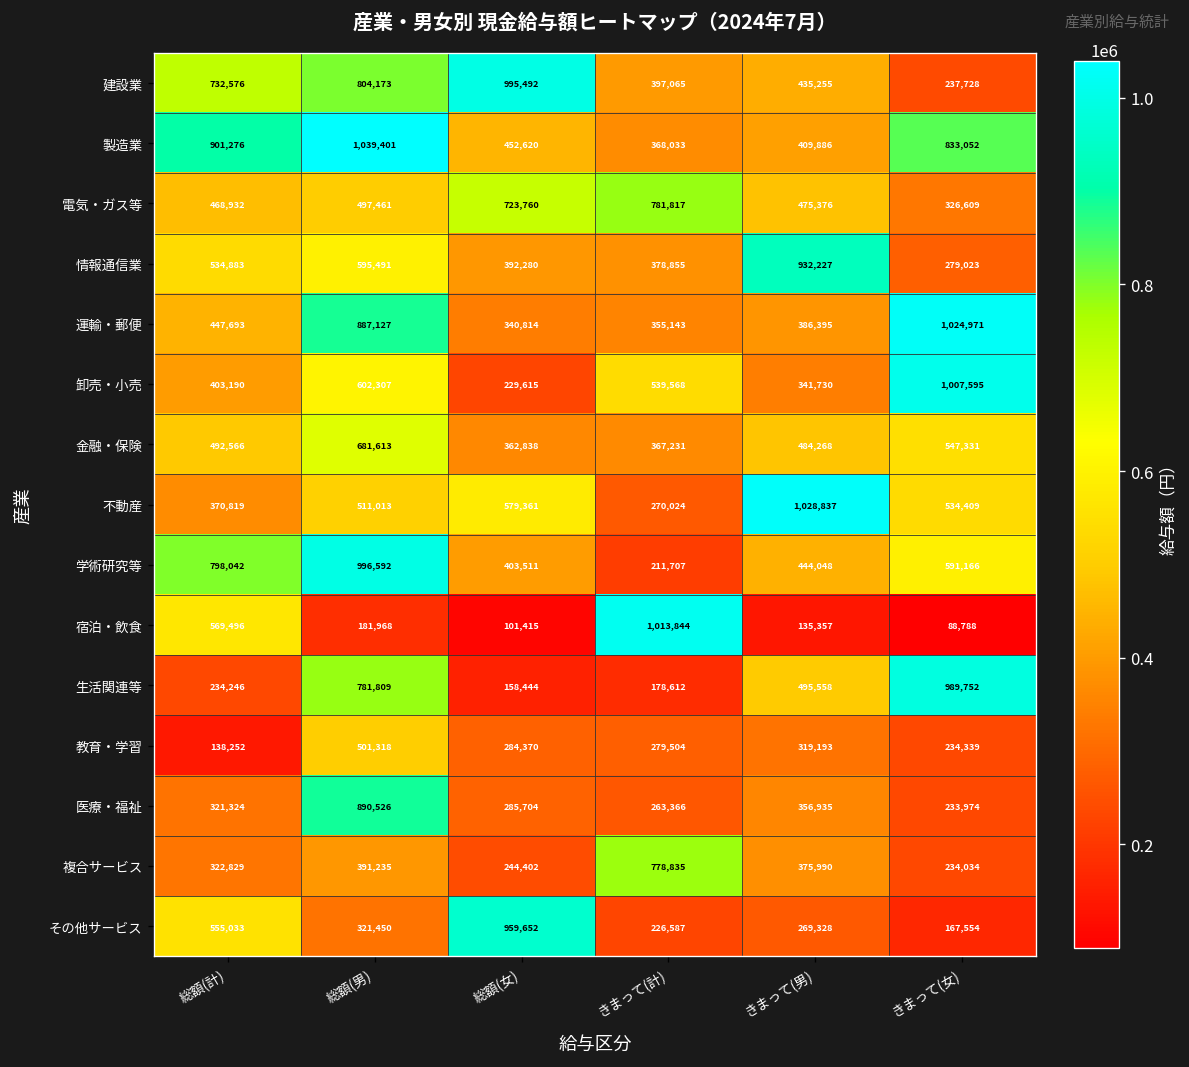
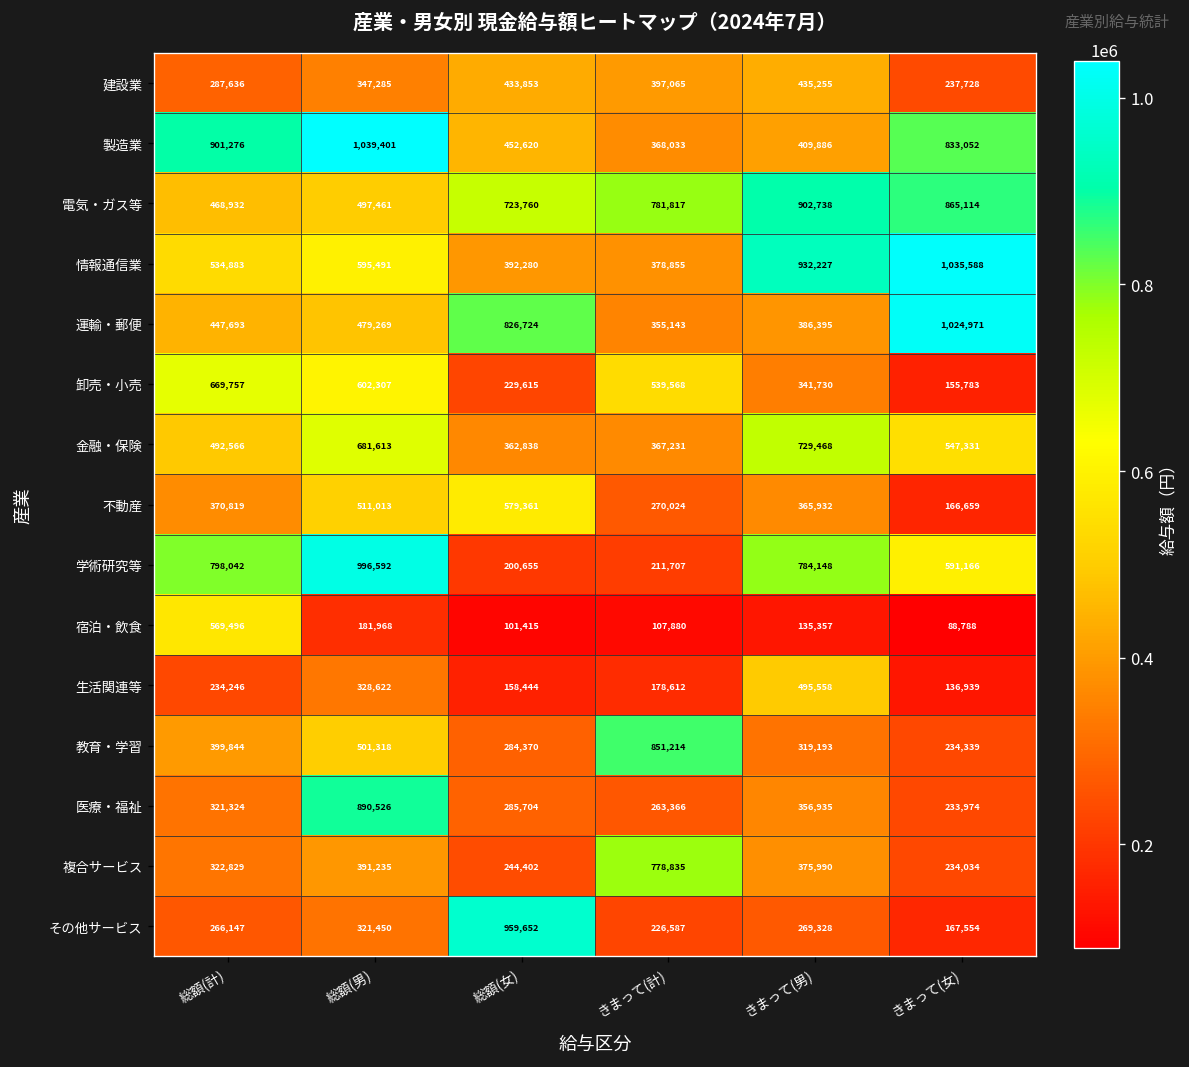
建設業, 総額(計): 732,576 -> 287,636
建設業, 総額(男): 804,173 -> 347,285
建設業, 総額(女): 995,492 -> 433,853
電気・ガス等, きまって(男): 475,376 -> 902,738
電気・ガス等, きまって(女): 326,609 -> 865,114
情報通信業, きまって(女): 279,023 -> 1,035,588
運輸・郵便, 総額(男): 887,127 -> 479,269
運輸・郵便, 総額(女): 340,814 -> 826,724
卸売・小売, 総額(計): 403,190 -> 669,757
卸売・小売, きまって(女): 1,007,595 -> 155,783
金融・保険, きまって(男): 484,268 -> 729,468
不動産, きまって(男): 1,028,837 -> 365,932
不動産, きまって(女): 534,409 -> 166,659
学術研究等, 総額(女): 403,511 -> 200,655
学術研究等, きまって(男): 444,048 -> 784,148
宿泊・飲食, きまって(計): 1,013,844 -> 107,880
生活関連等, 総額(男): 781,809 -> 328,622
生活関連等, きまって(女): 989,752 -> 136,939
教育・学習, 総額(計): 138,252 -> 399,844
教育・学習, きまって(計): 279,504 -> 851,214
その他サービス, 総額(計): 555,033 -> 266,147
